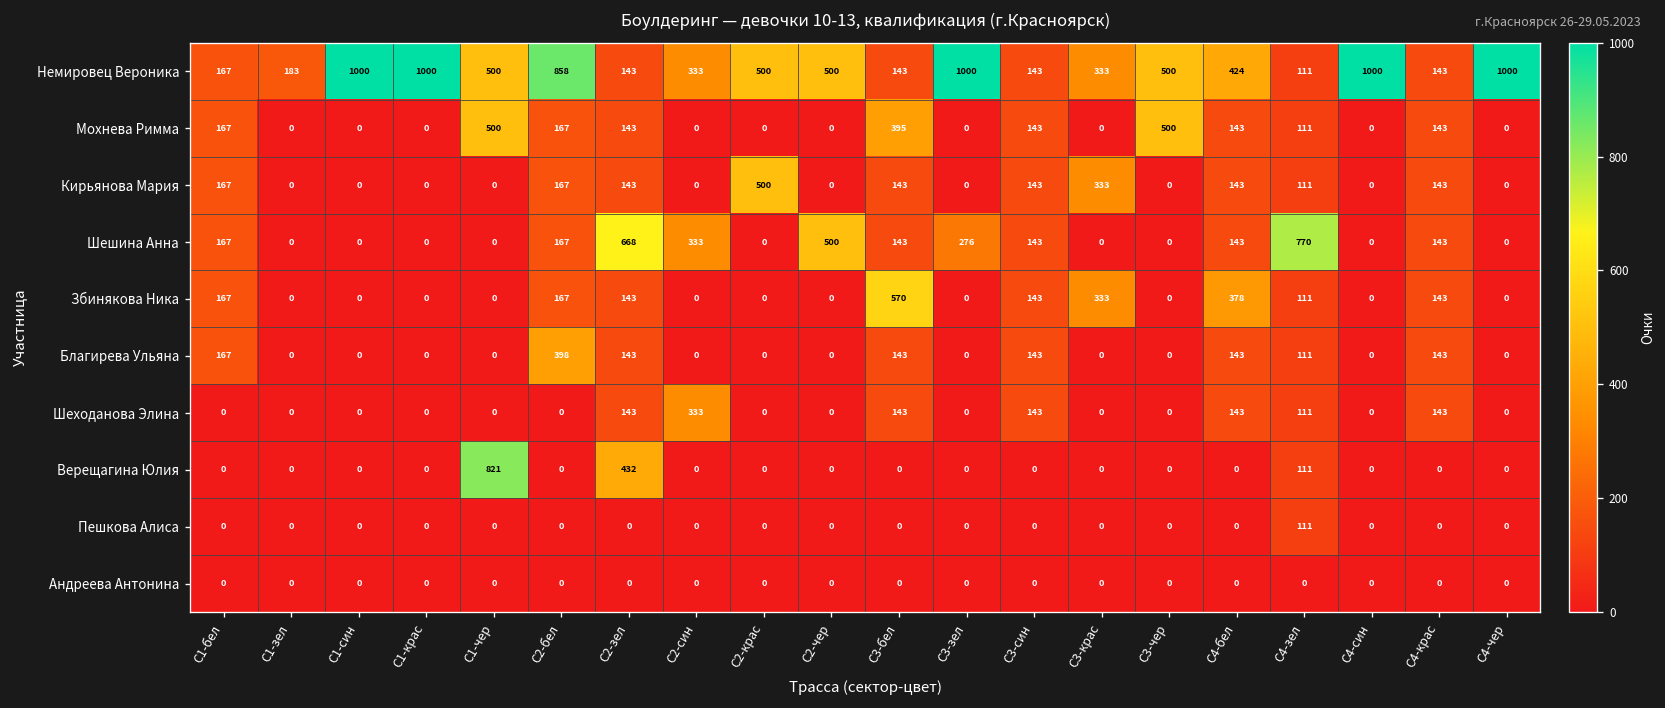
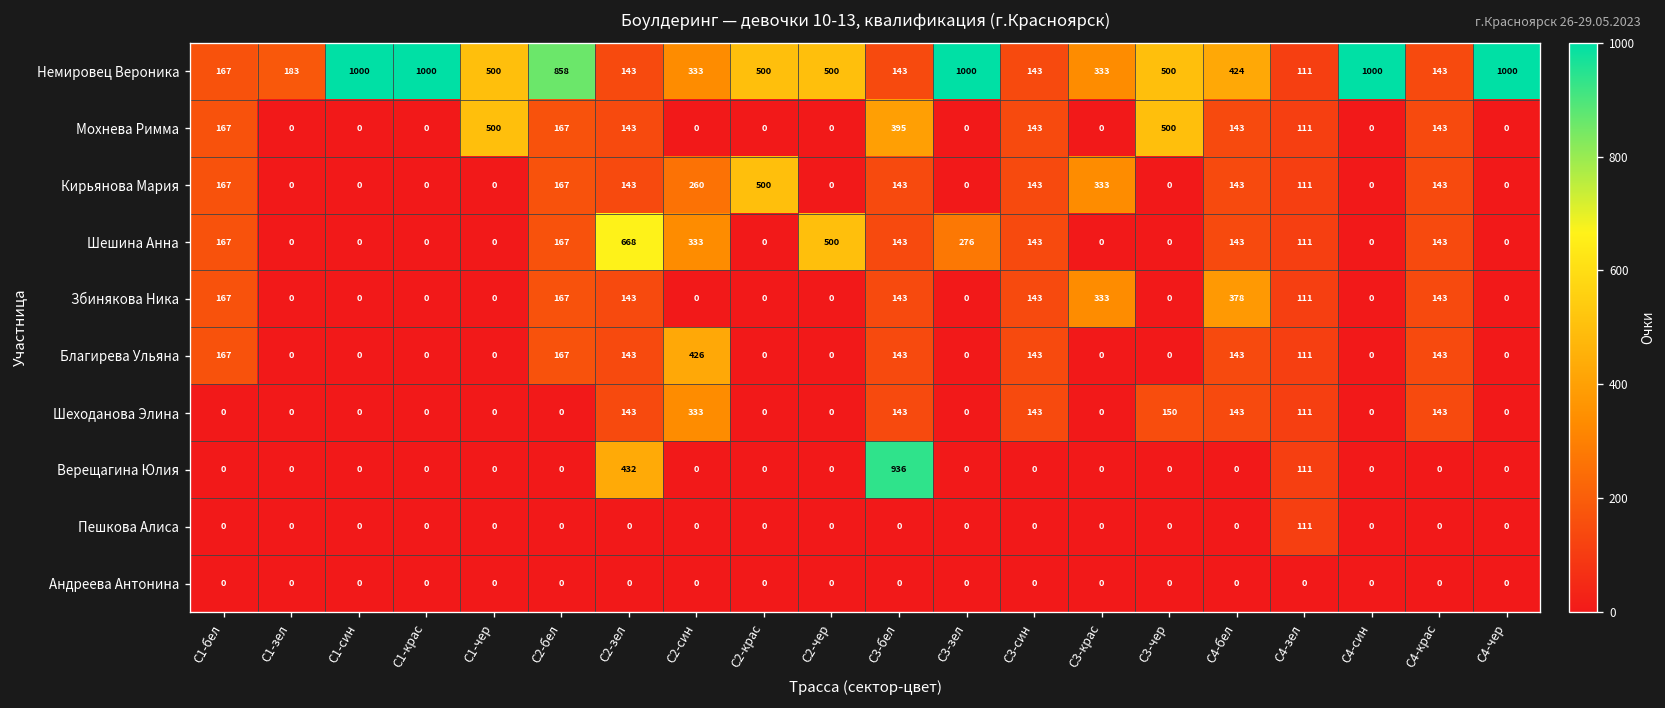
Кирьянова Мария, С2-син: 0 -> 260
Шешина Анна, С4-зел: 770 -> 111
Збинякова Ника, С3-бел: 570 -> 143
Благирева Ульяна, С2-бел: 398 -> 167
Благирева Ульяна, С2-син: 0 -> 426
Шеходанова Элина, С3-чер: 0 -> 150
Верещагина Юлия, С1-чер: 821 -> 0
Верещагина Юлия, С3-бел: 0 -> 936
